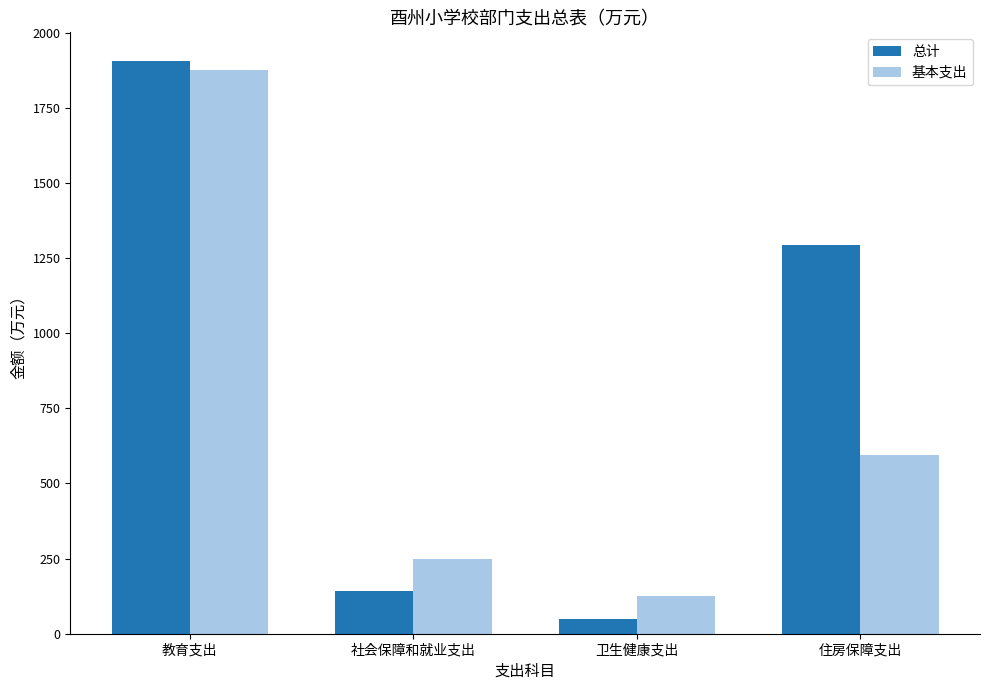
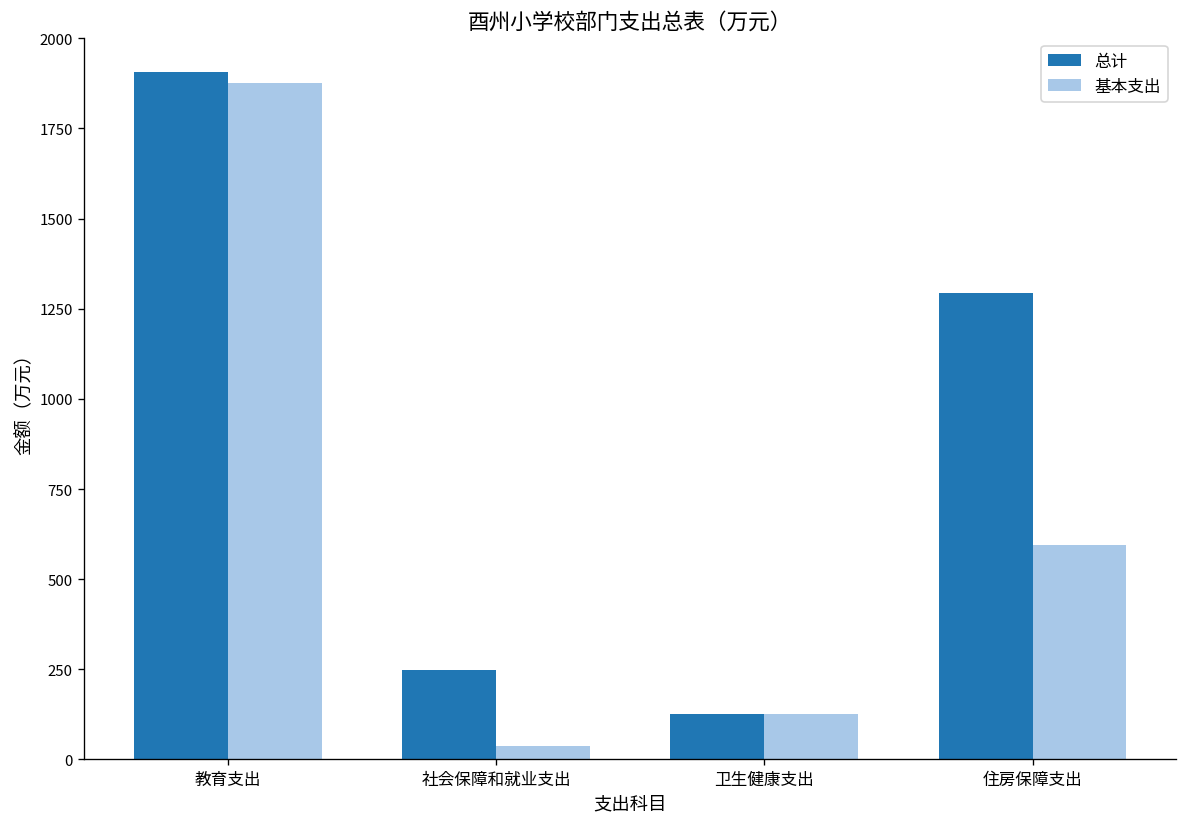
总计, 社会保障和就业支出: 140 -> 250
基本支出, 社会保障和就业支出: 250 -> 40
总计, 卫生健康支出: 50 -> 130
